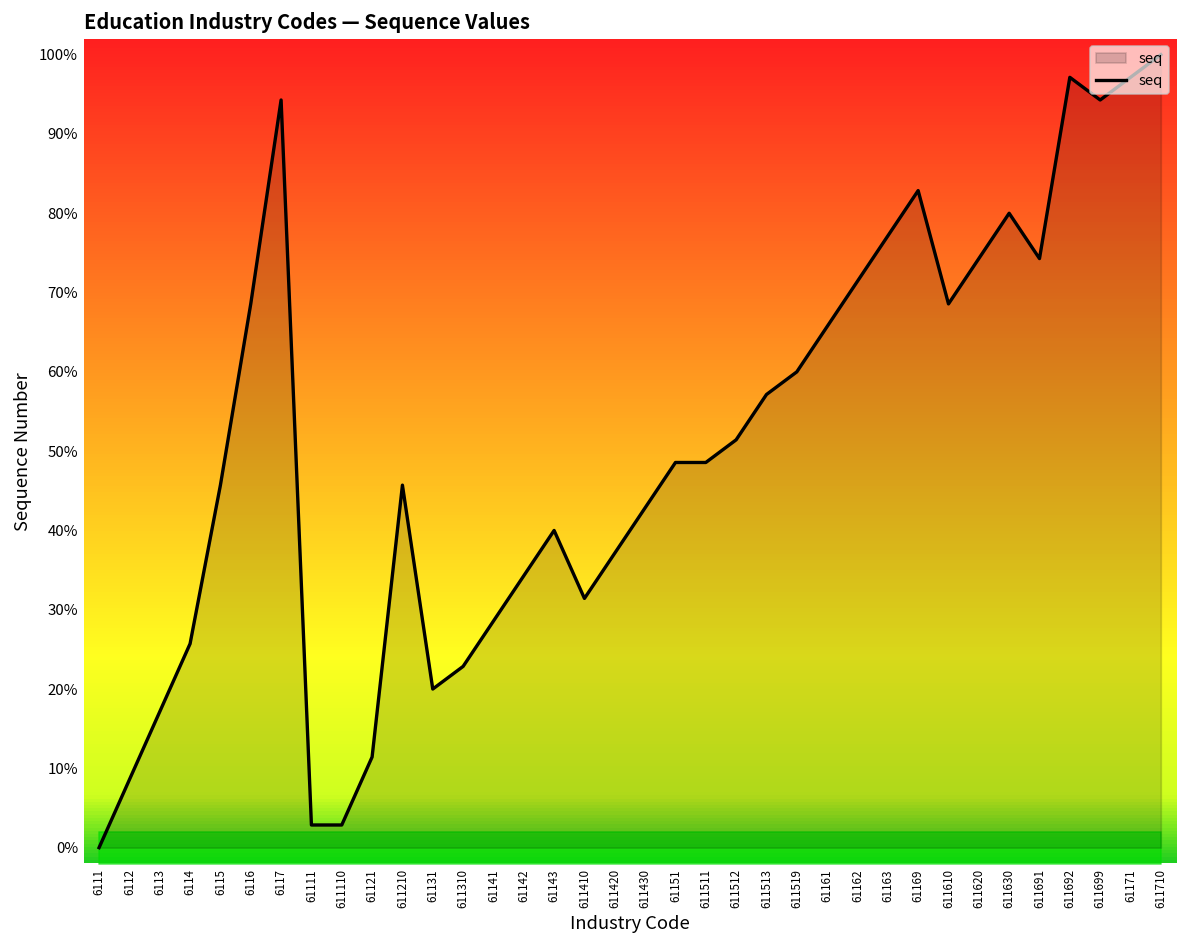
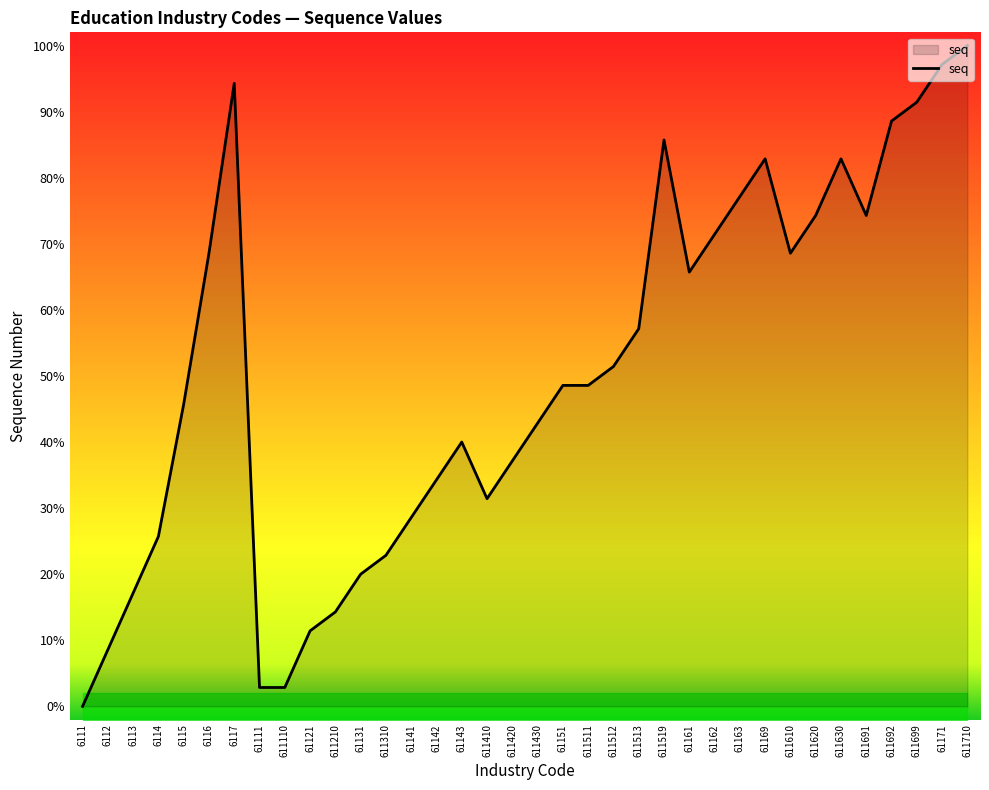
seq, 611210: 46% -> 14%
seq, 611519: 60% -> 86%
seq, 611630: 80% -> 83%
seq, 611692: 97% -> 89%
seq, 611699: 94% -> 91%
